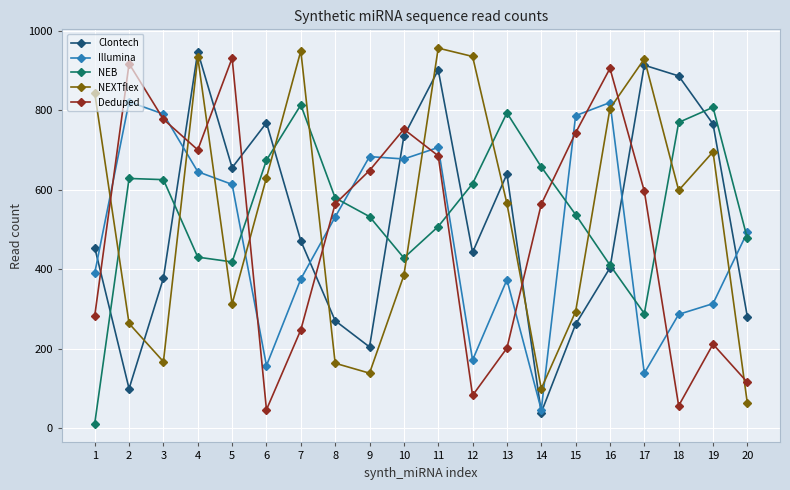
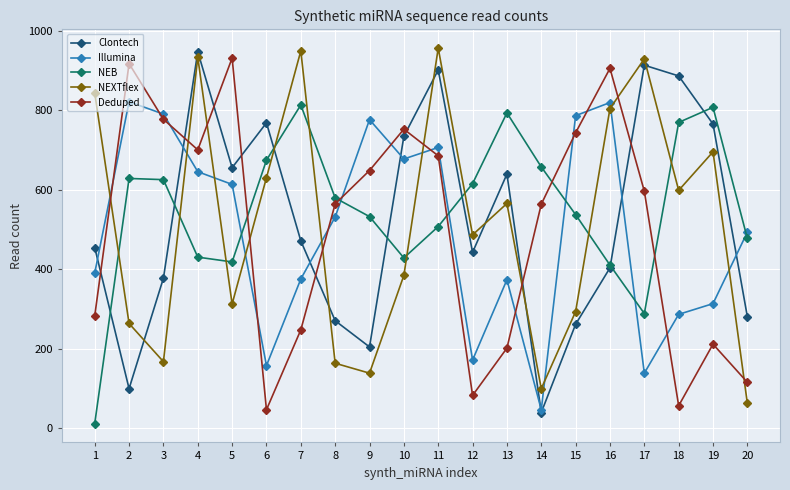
Illumina, 9: 680 -> 780
NEXTflex, 12: 940 -> 490
